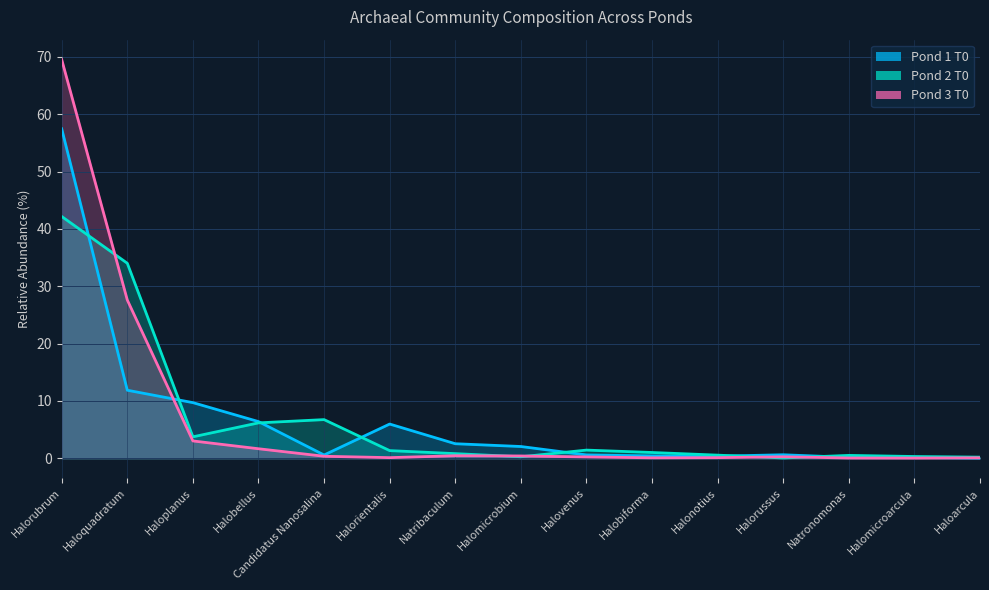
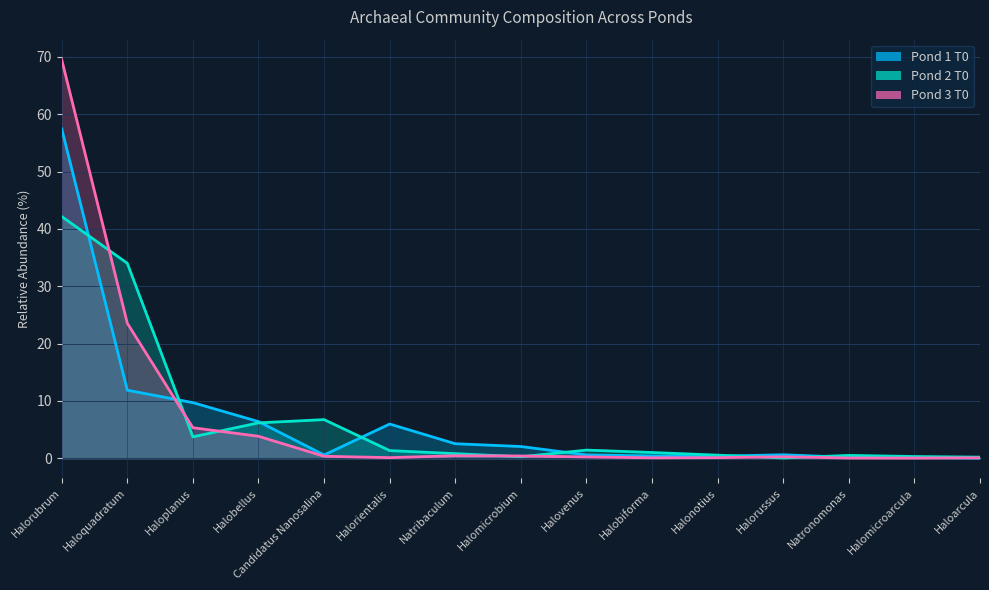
Pond 3 T0, Haloquadratum: 28 -> 24
Pond 3 T0, Haloplanus: 3 -> 5
Pond 3 T0, Halobellus: 2 -> 4
